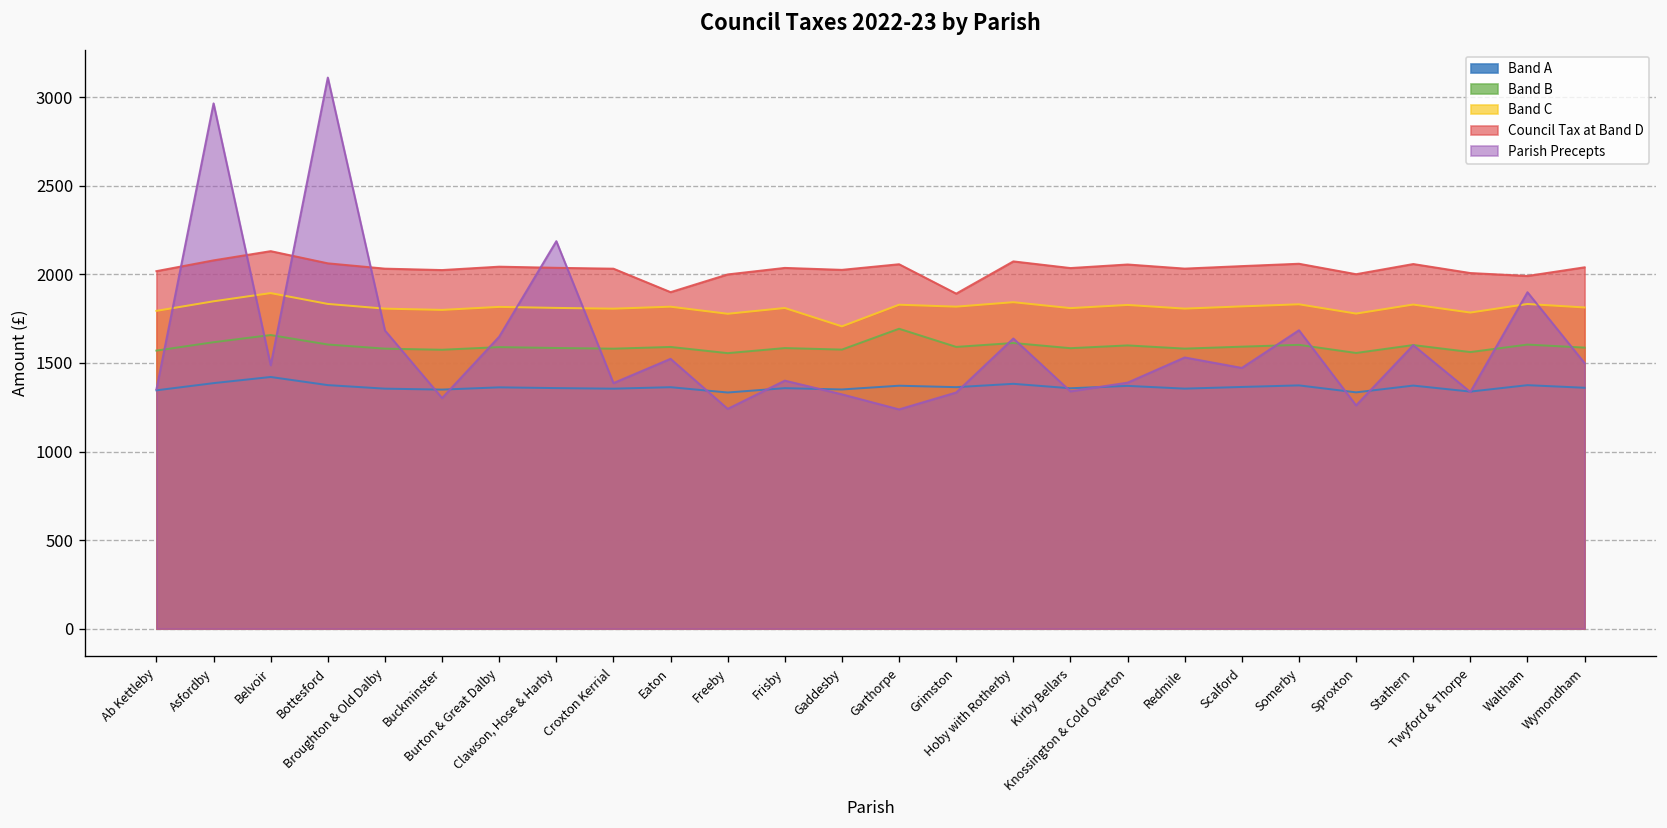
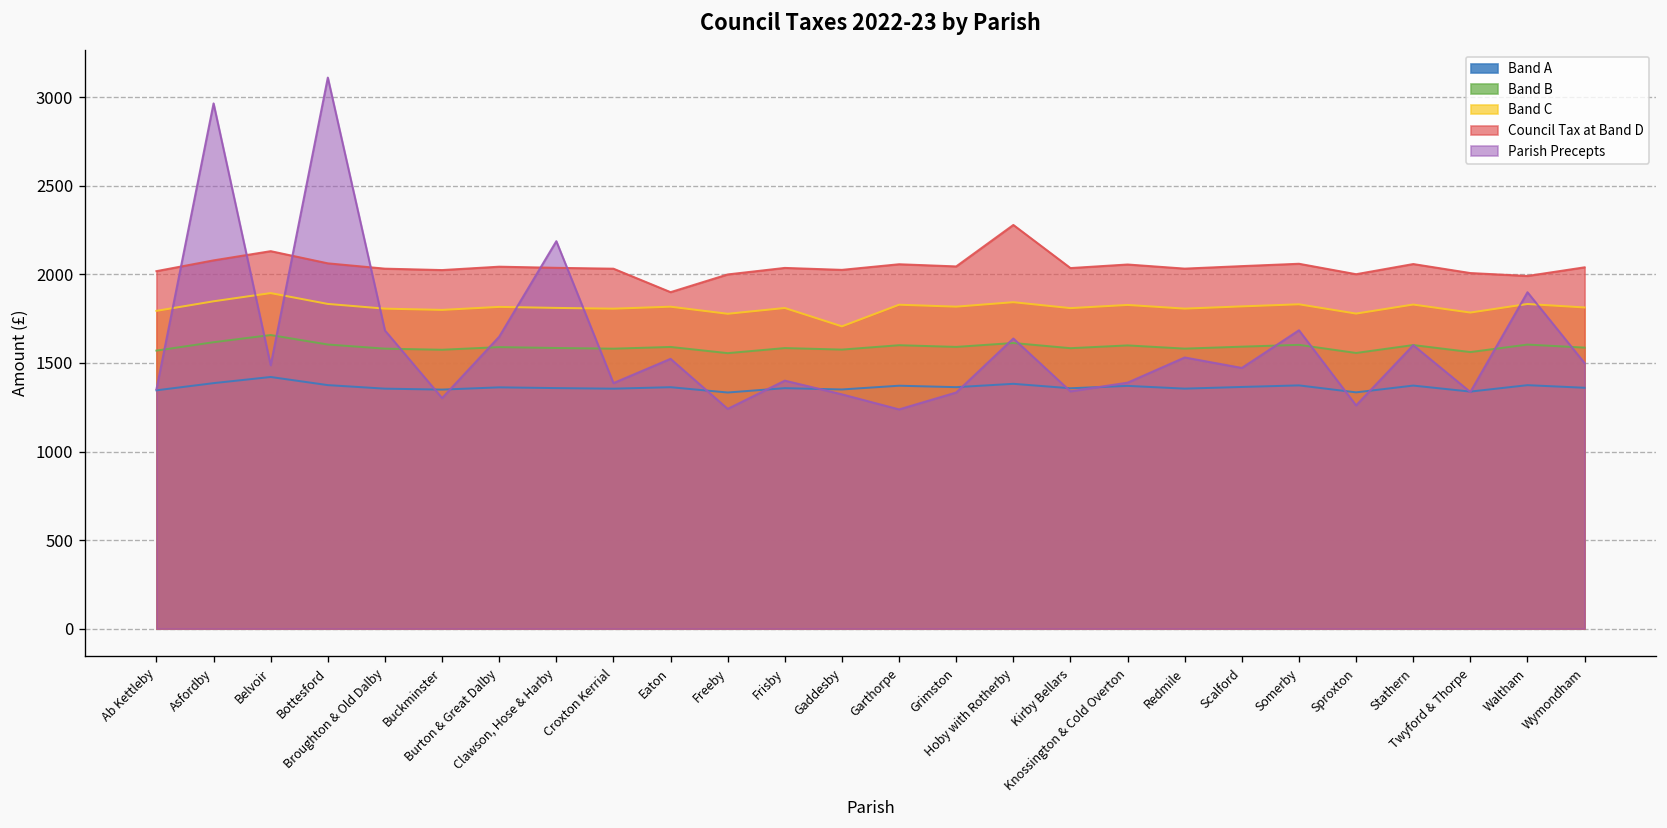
Band B, Garthorpe: 1690 -> 1600
Council Tax at Band D, Grimston: 1890 -> 2040
Council Tax at Band D, Hoby with Rotherby: 2070 -> 2280
